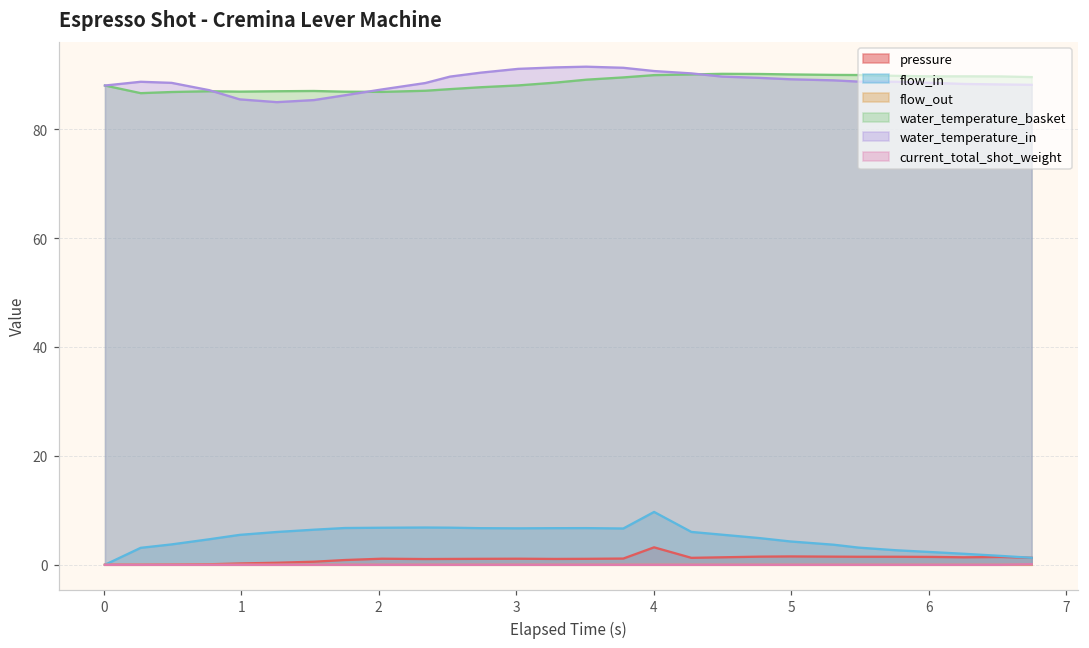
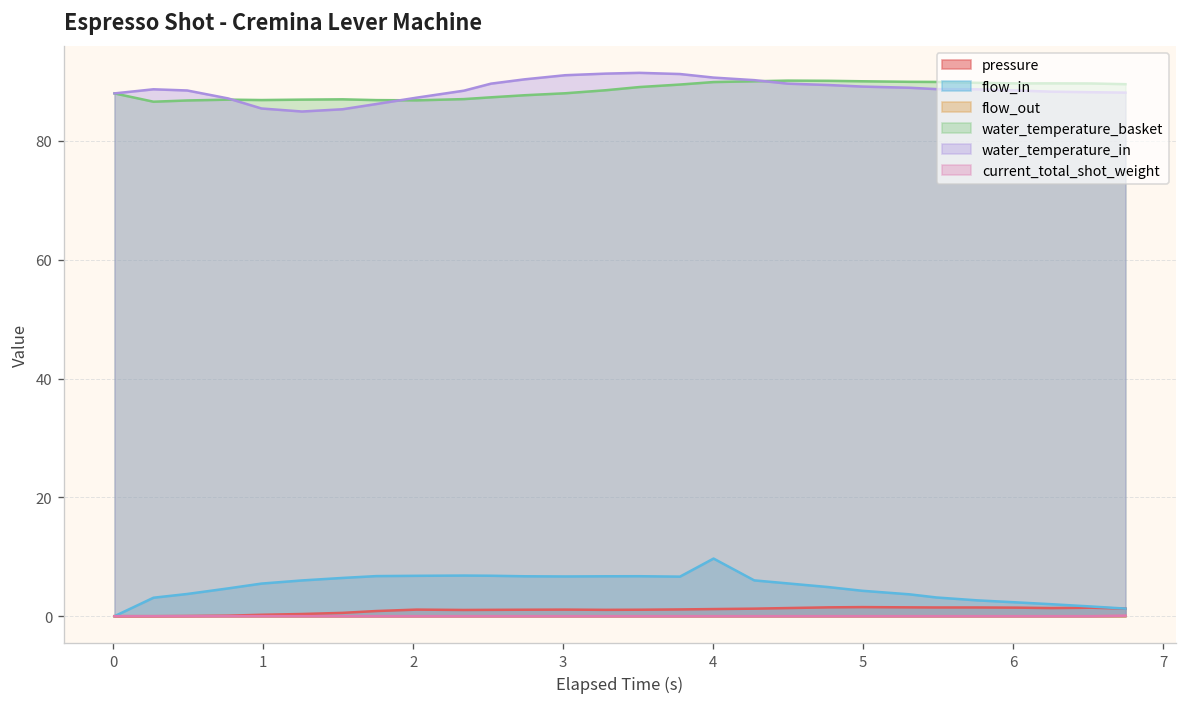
pressure, 4: 3 -> 1
